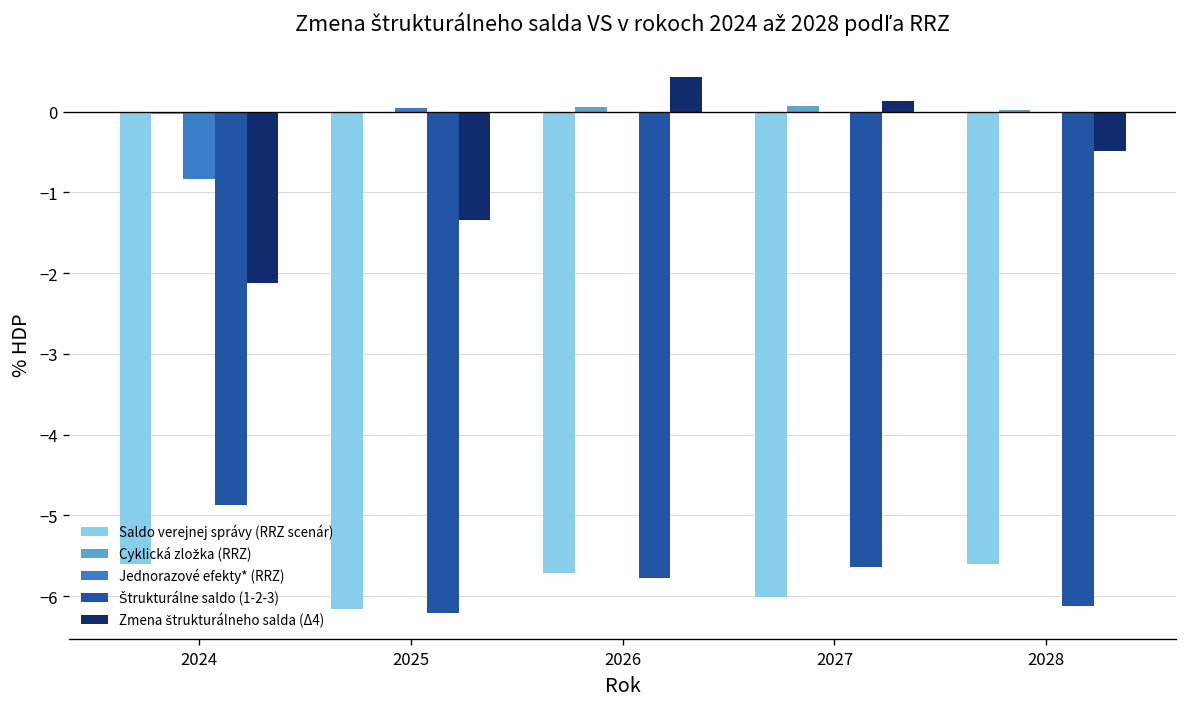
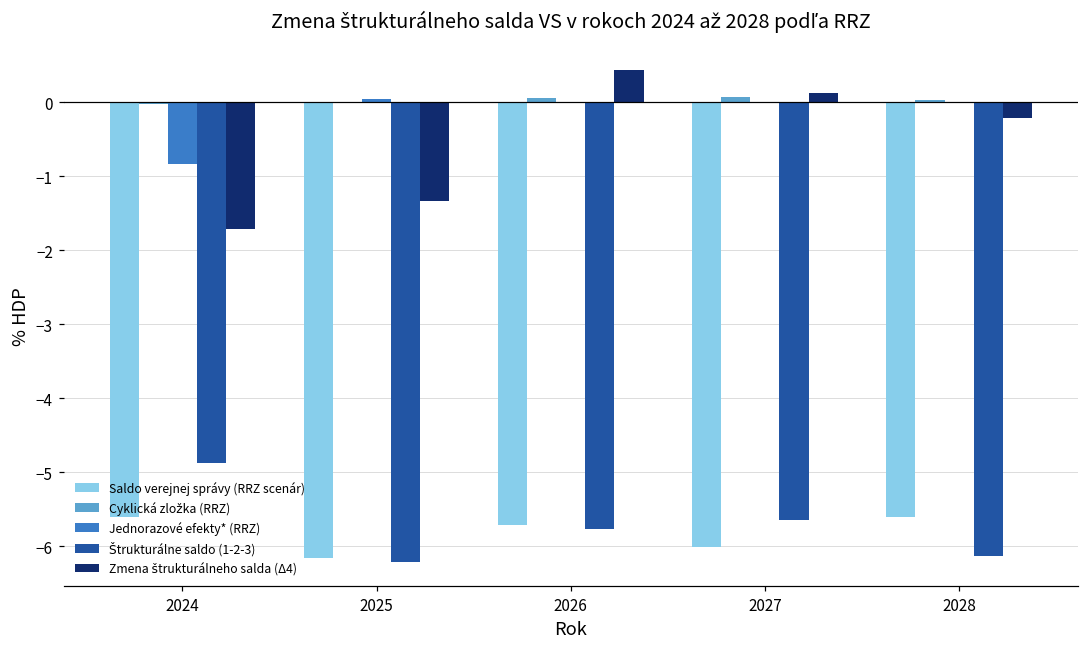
Zmena štrukturálneho salda (Δ4), 2024: -2.1 -> -1.7
Zmena štrukturálneho salda (Δ4), 2028: -0.5 -> -0.2
